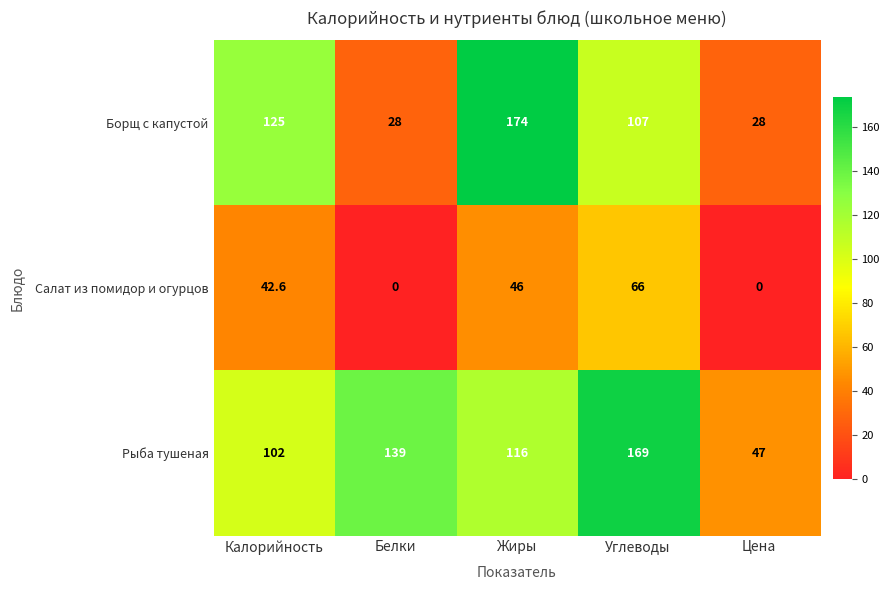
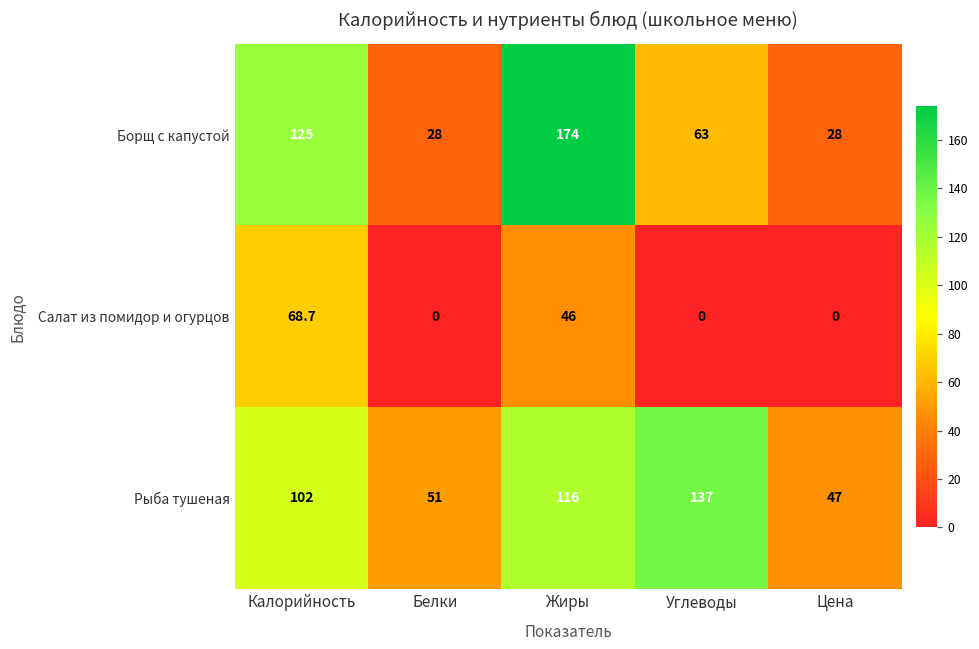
Борщ с капустой, Углеводы: 107 -> 63
Салат из помидор и огурцов, Калорийность: 42.6 -> 68.7
Салат из помидор и огурцов, Углеводы: 66 -> 0
Рыба тушеная, Белки: 139 -> 51
Рыба тушеная, Углеводы: 169 -> 137
